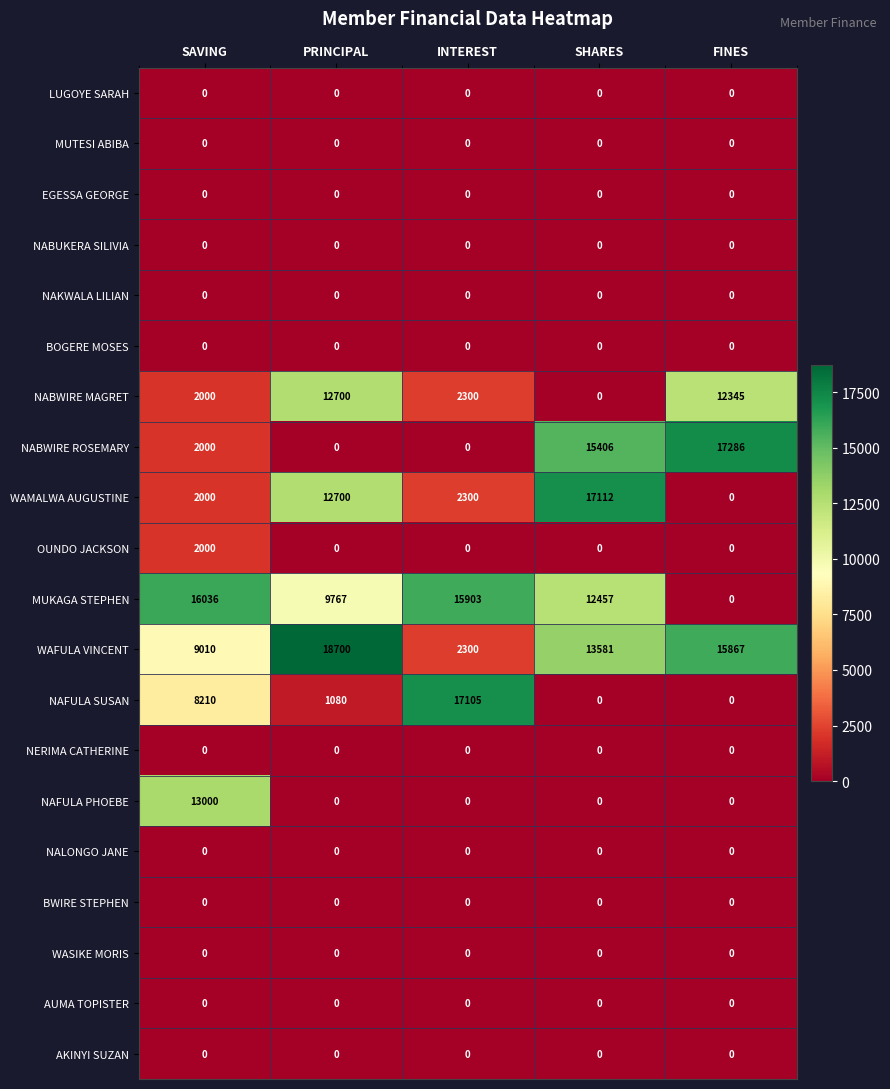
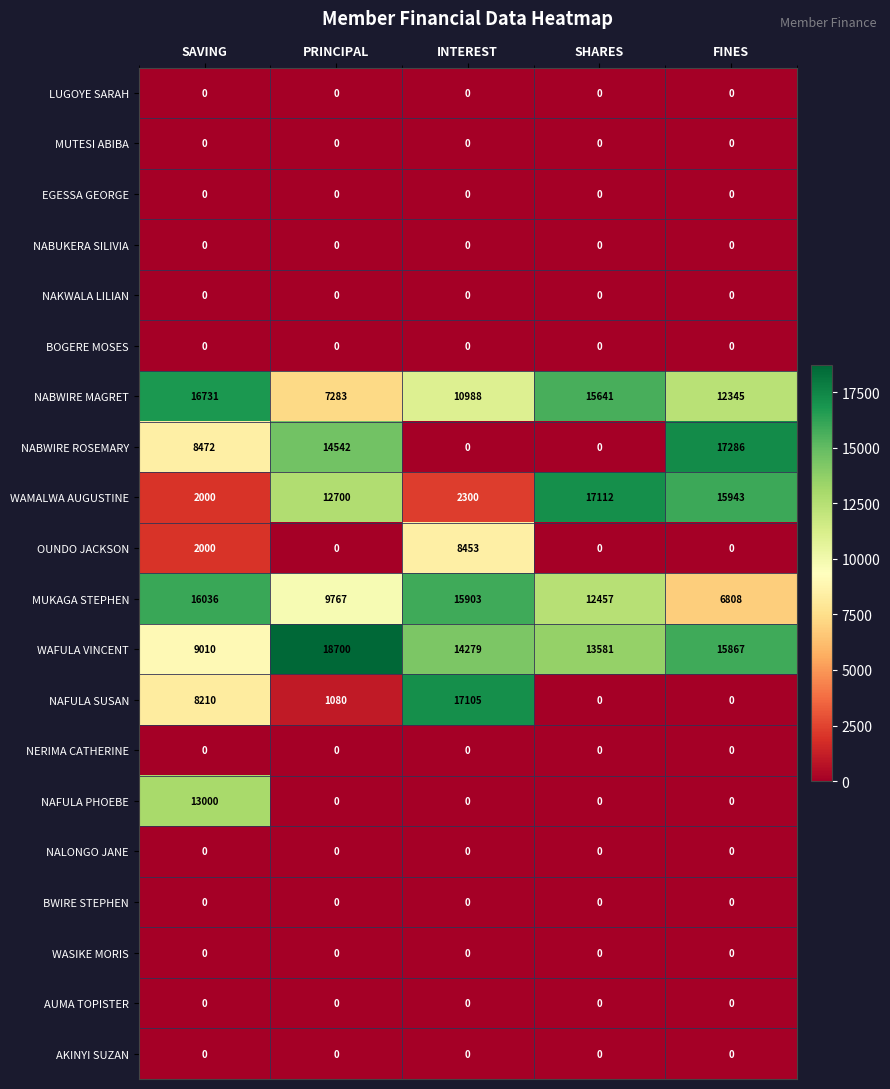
NABWIRE MAGRET, SAVING: 2000 -> 16731
NABWIRE MAGRET, PRINCIPAL: 12700 -> 7283
NABWIRE MAGRET, INTEREST: 2300 -> 10988
NABWIRE MAGRET, SHARES: 0 -> 15641
NABWIRE ROSEMARY, SAVING: 2000 -> 8472
NABWIRE ROSEMARY, PRINCIPAL: 0 -> 14542
NABWIRE ROSEMARY, SHARES: 15406 -> 0
WAMALWA AUGUSTINE, FINES: 0 -> 15943
OUNDO JACKSON, INTEREST: 0 -> 8453
MUKAGA STEPHEN, FINES: 0 -> 6808
WAFULA VINCENT, INTEREST: 2300 -> 14279
